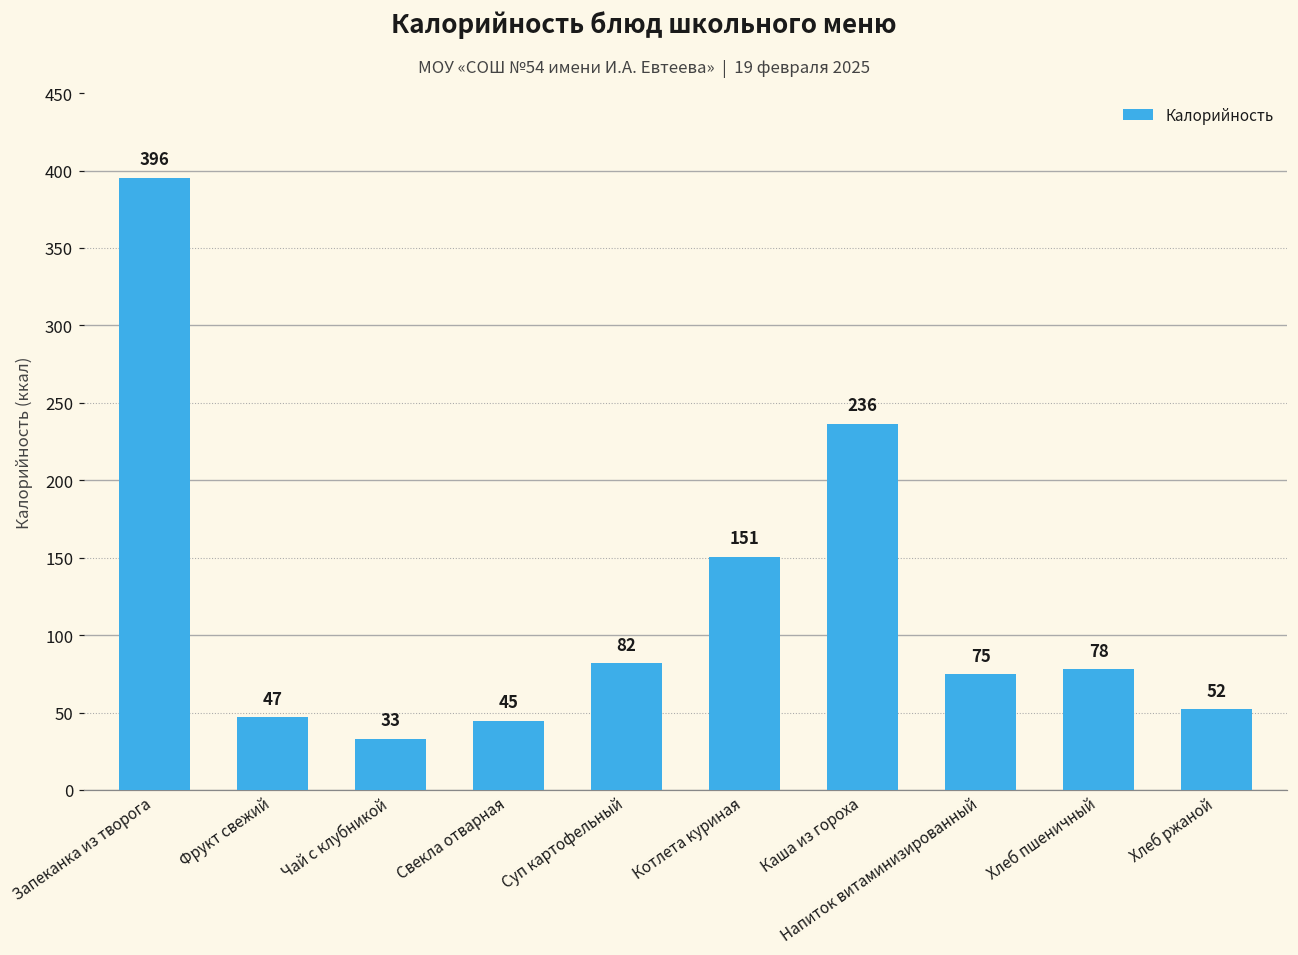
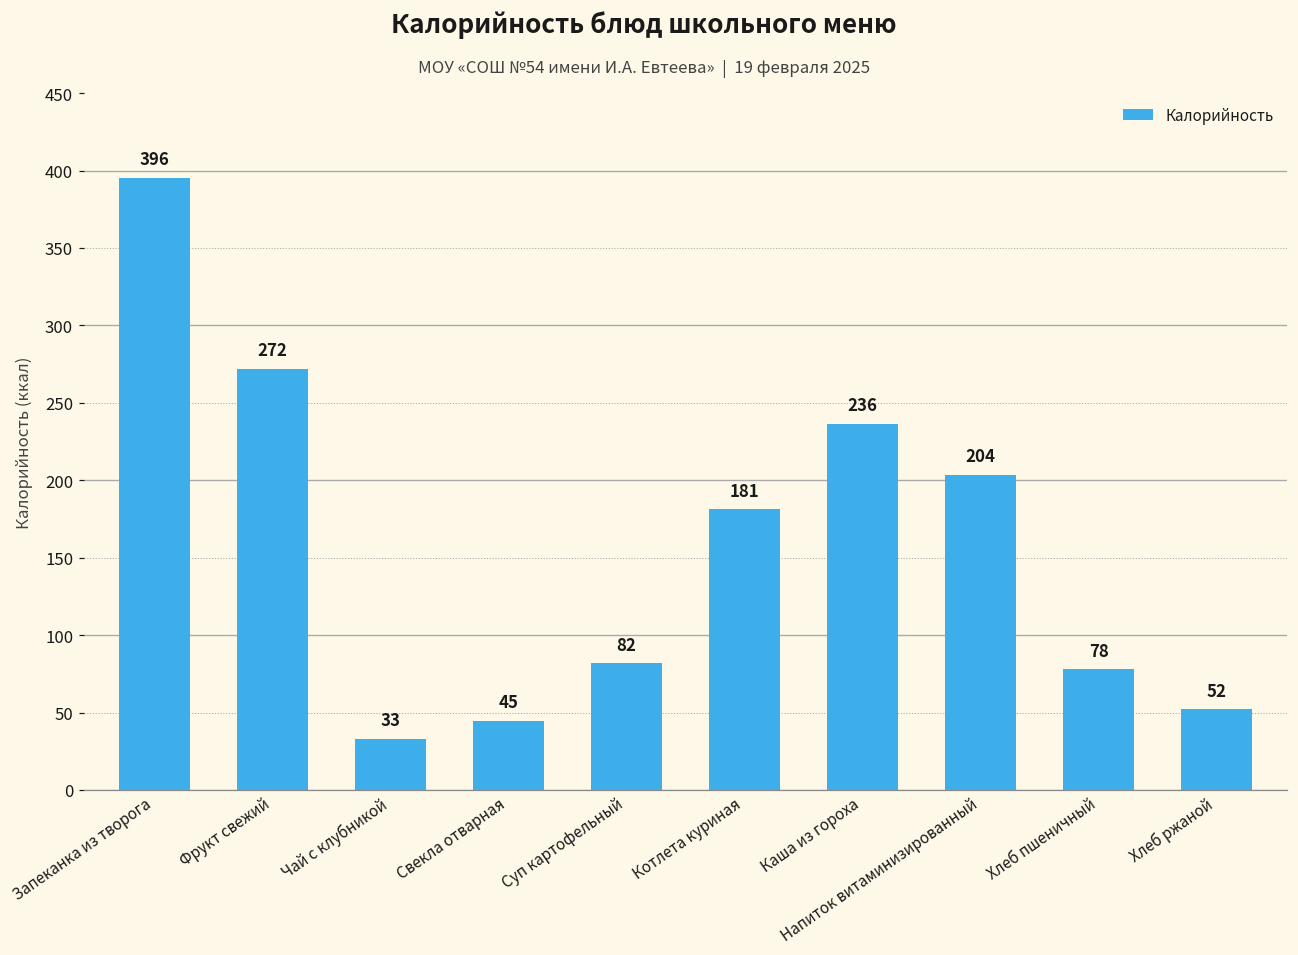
Фрукт свежий: 47 -> 272
Котлета куриная: 151 -> 181
Напиток витаминизированный: 75 -> 204
